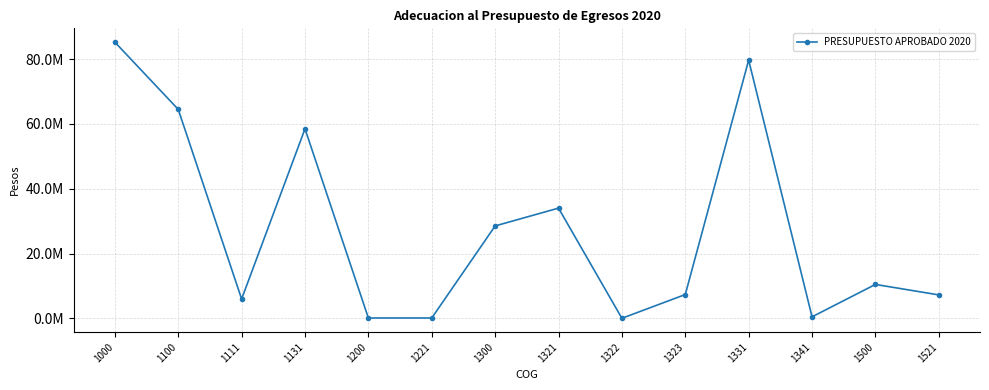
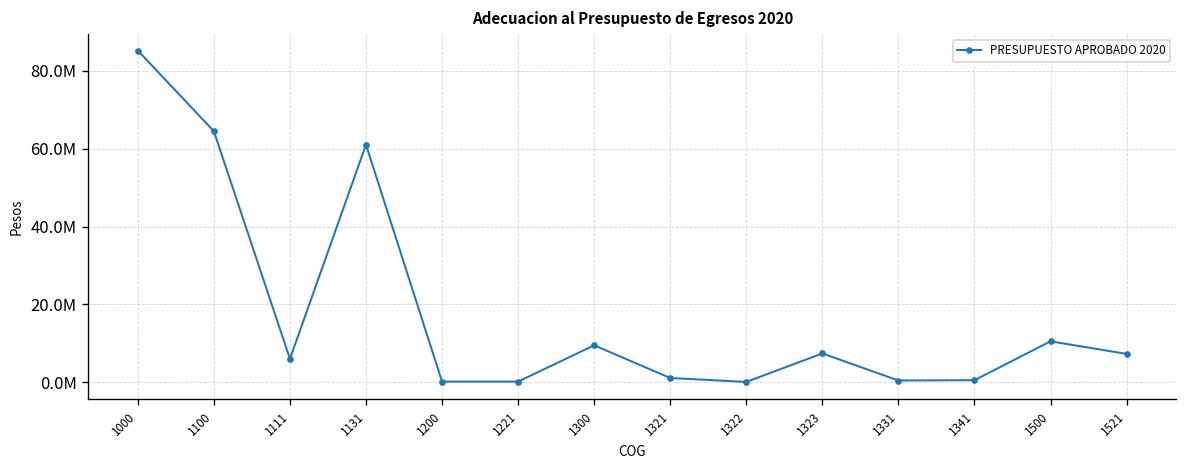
1131: 58000000 -> 61000000
1300: 29000000 -> 9000000
1321: 34000000 -> 1000000
1331: 80000000 -> 0
